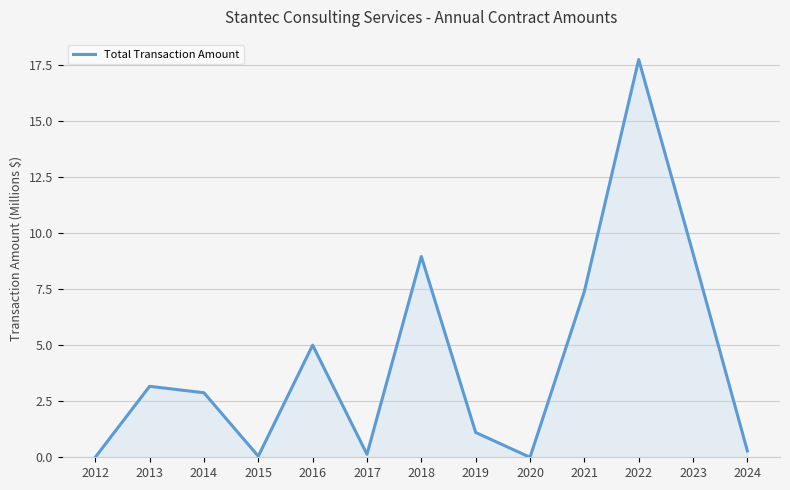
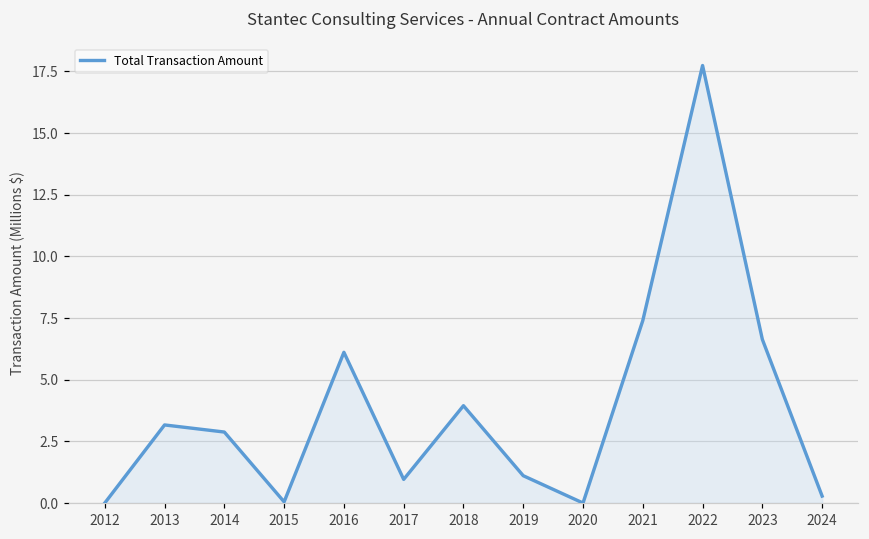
2016: 5.0 -> 6.1
2017: 0.1 -> 1.0
2018: 9.0 -> 3.9
2023: 9.1 -> 6.6
